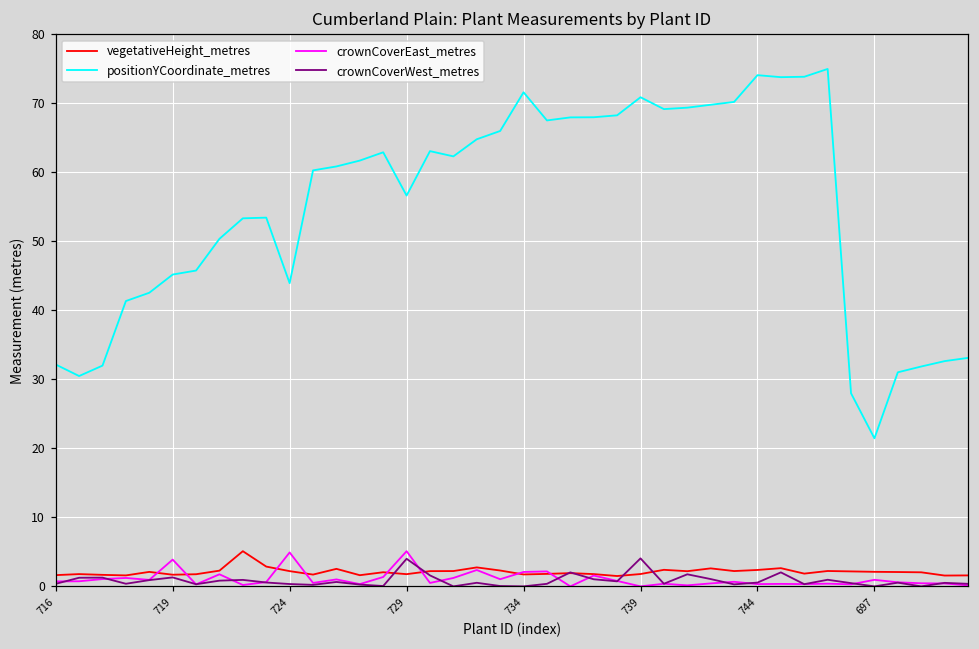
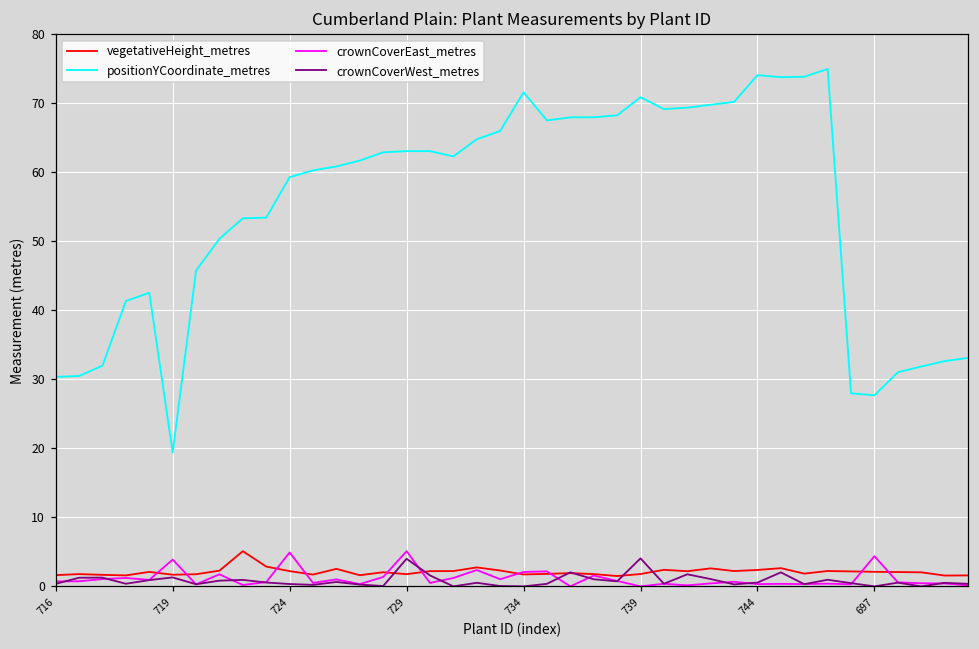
positionYCoordinate_metres, 716: 32 -> 30
positionYCoordinate_metres, 719: 45 -> 19
positionYCoordinate_metres, 724: 44 -> 59
positionYCoordinate_metres, 729: 57 -> 63
positionYCoordinate_metres, 697: 21 -> 28
crownCoverEast_metres, 697: 1 -> 4
